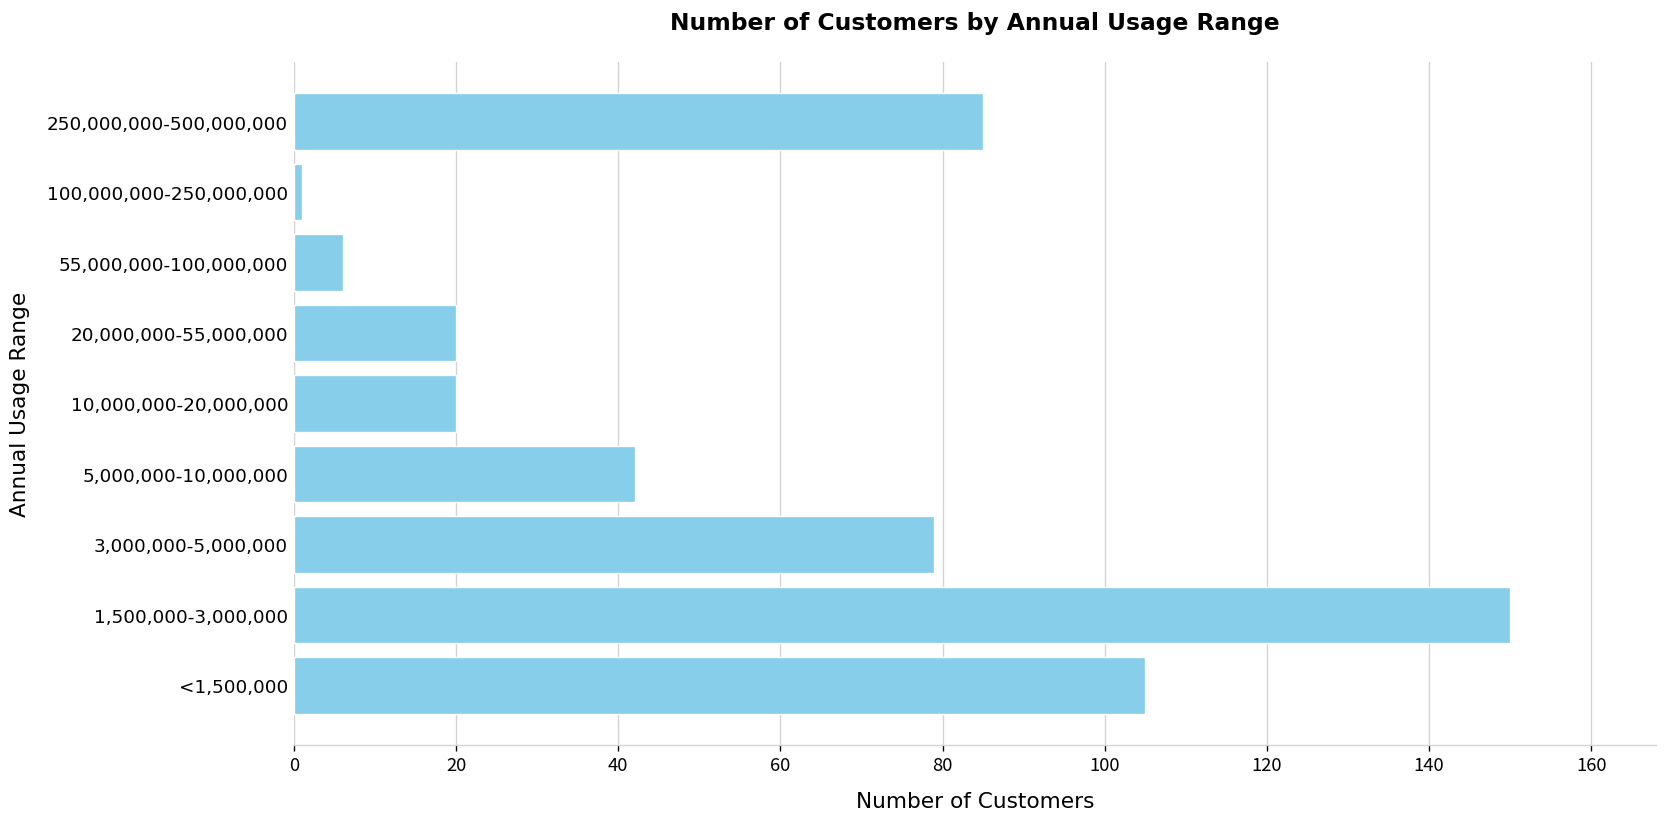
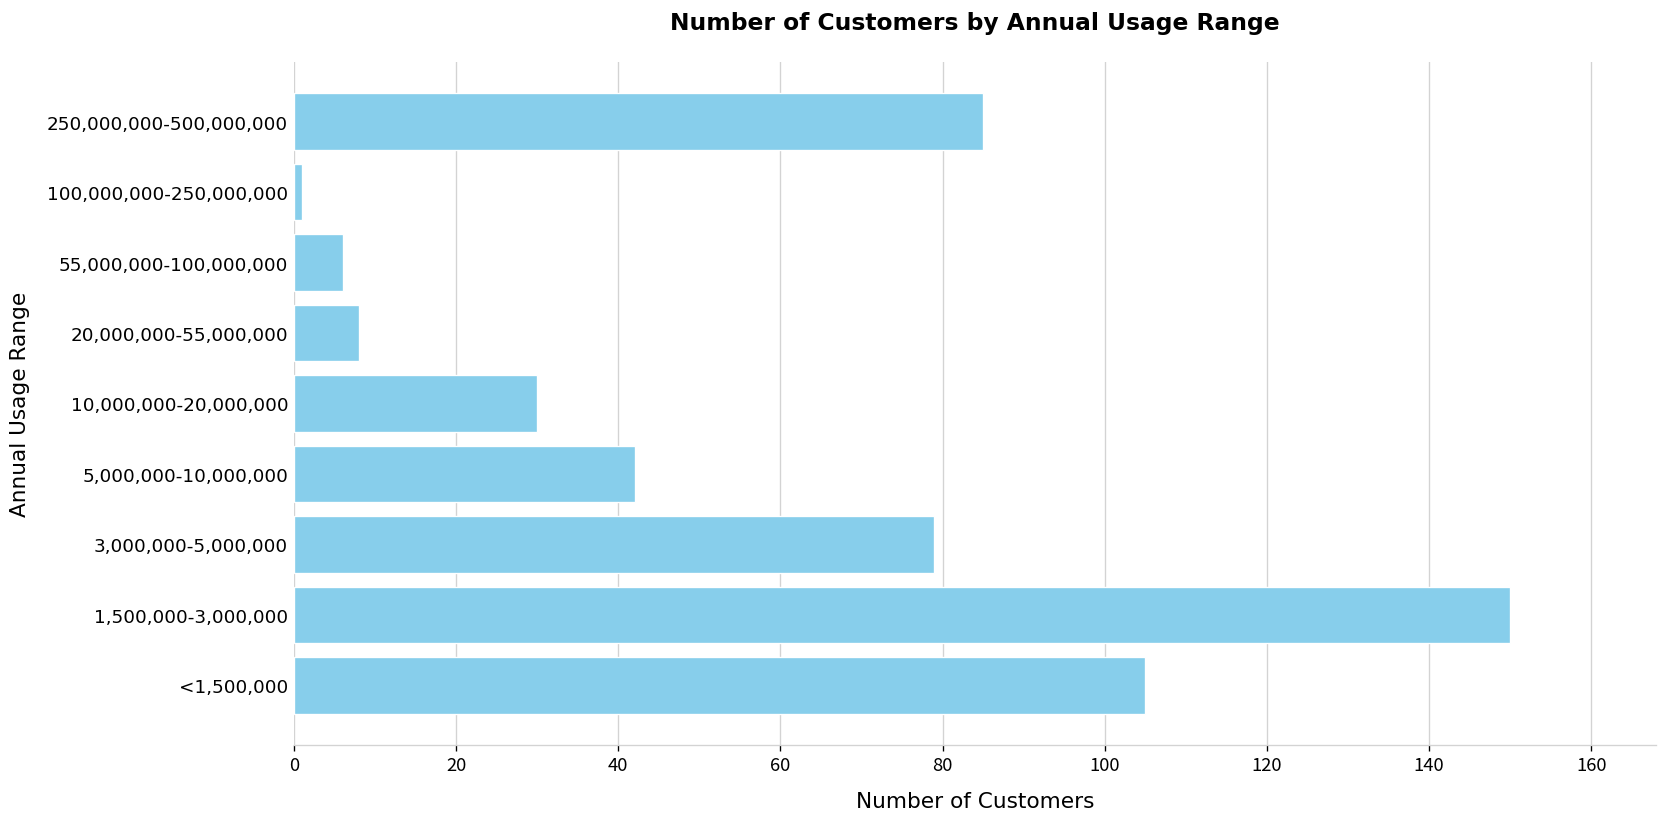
20,000,000-55,000,000: 20 -> 8
10,000,000-20,000,000: 20 -> 30
